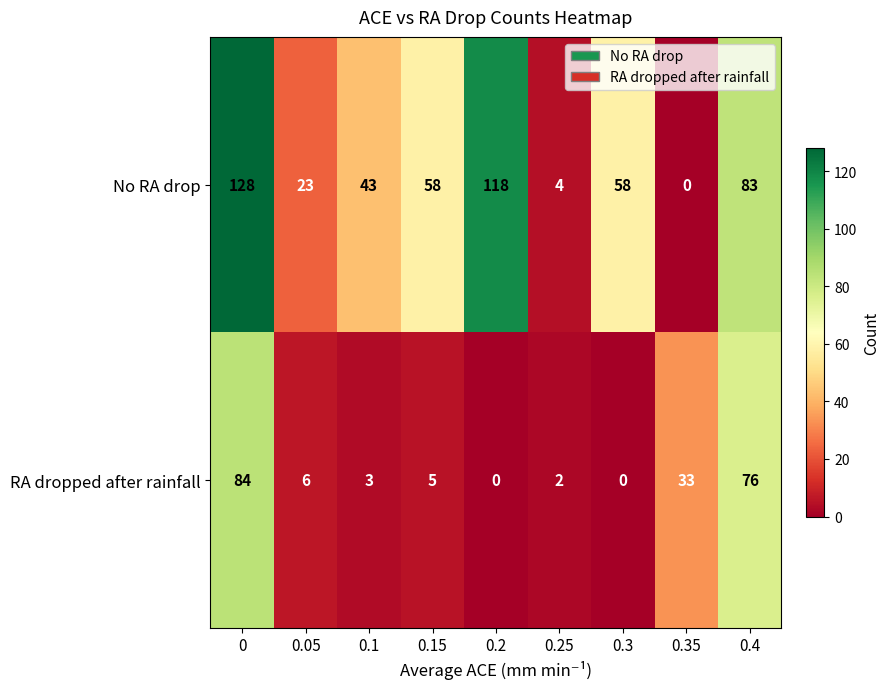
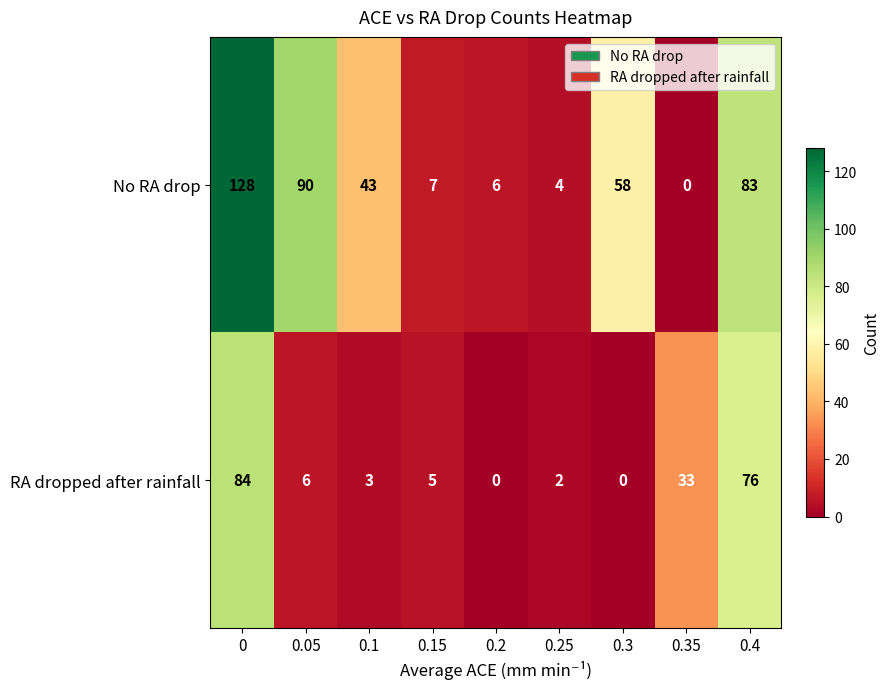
No RA drop, 0.05: 23 -> 90
No RA drop, 0.15: 58 -> 7
No RA drop, 0.2: 118 -> 6
